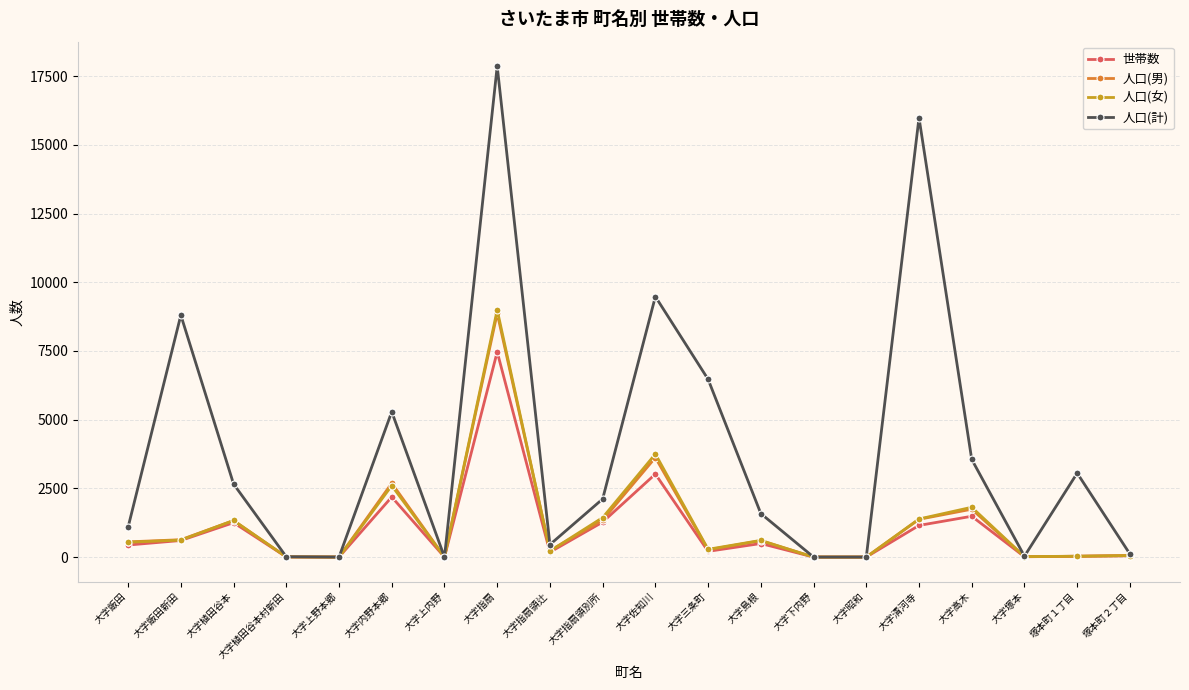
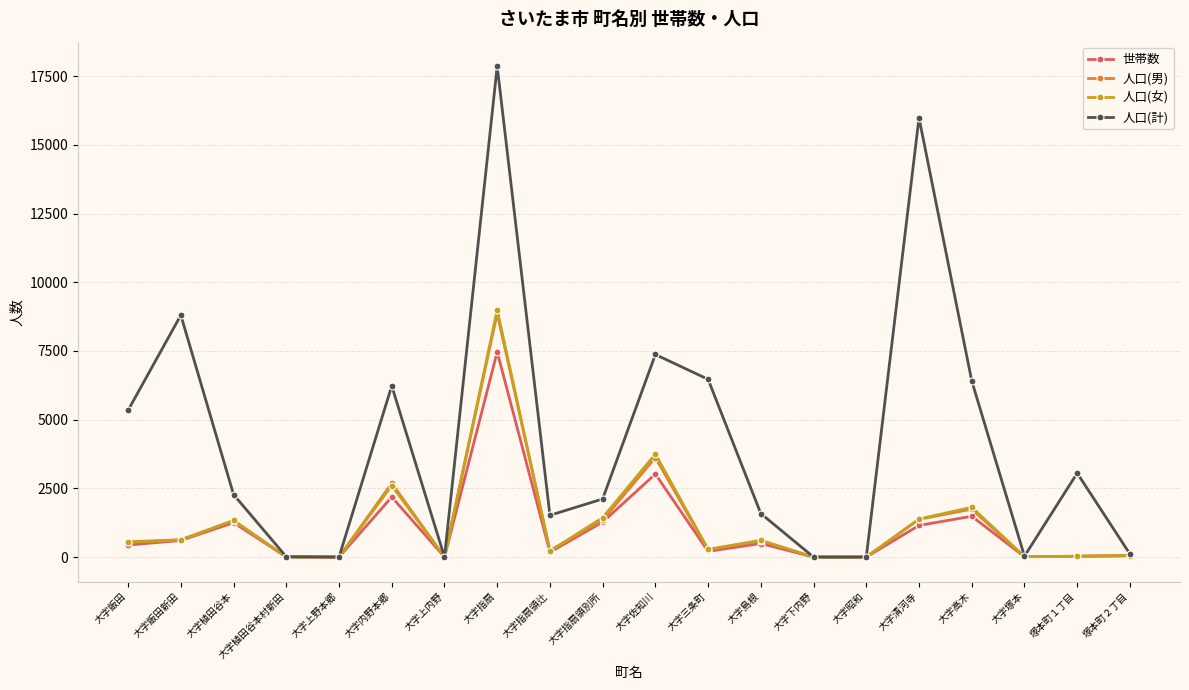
人口(計), 大字飯田: 1100 -> 5300
人口(計), 大字植田谷本: 2700 -> 2300
人口(計), 大字内野本郷: 5300 -> 6200
人口(計), 大字指扇領辻: 500 -> 1500
人口(計), 大字佐知川: 9500 -> 7400
人口(計), 大字高木: 3600 -> 6400
